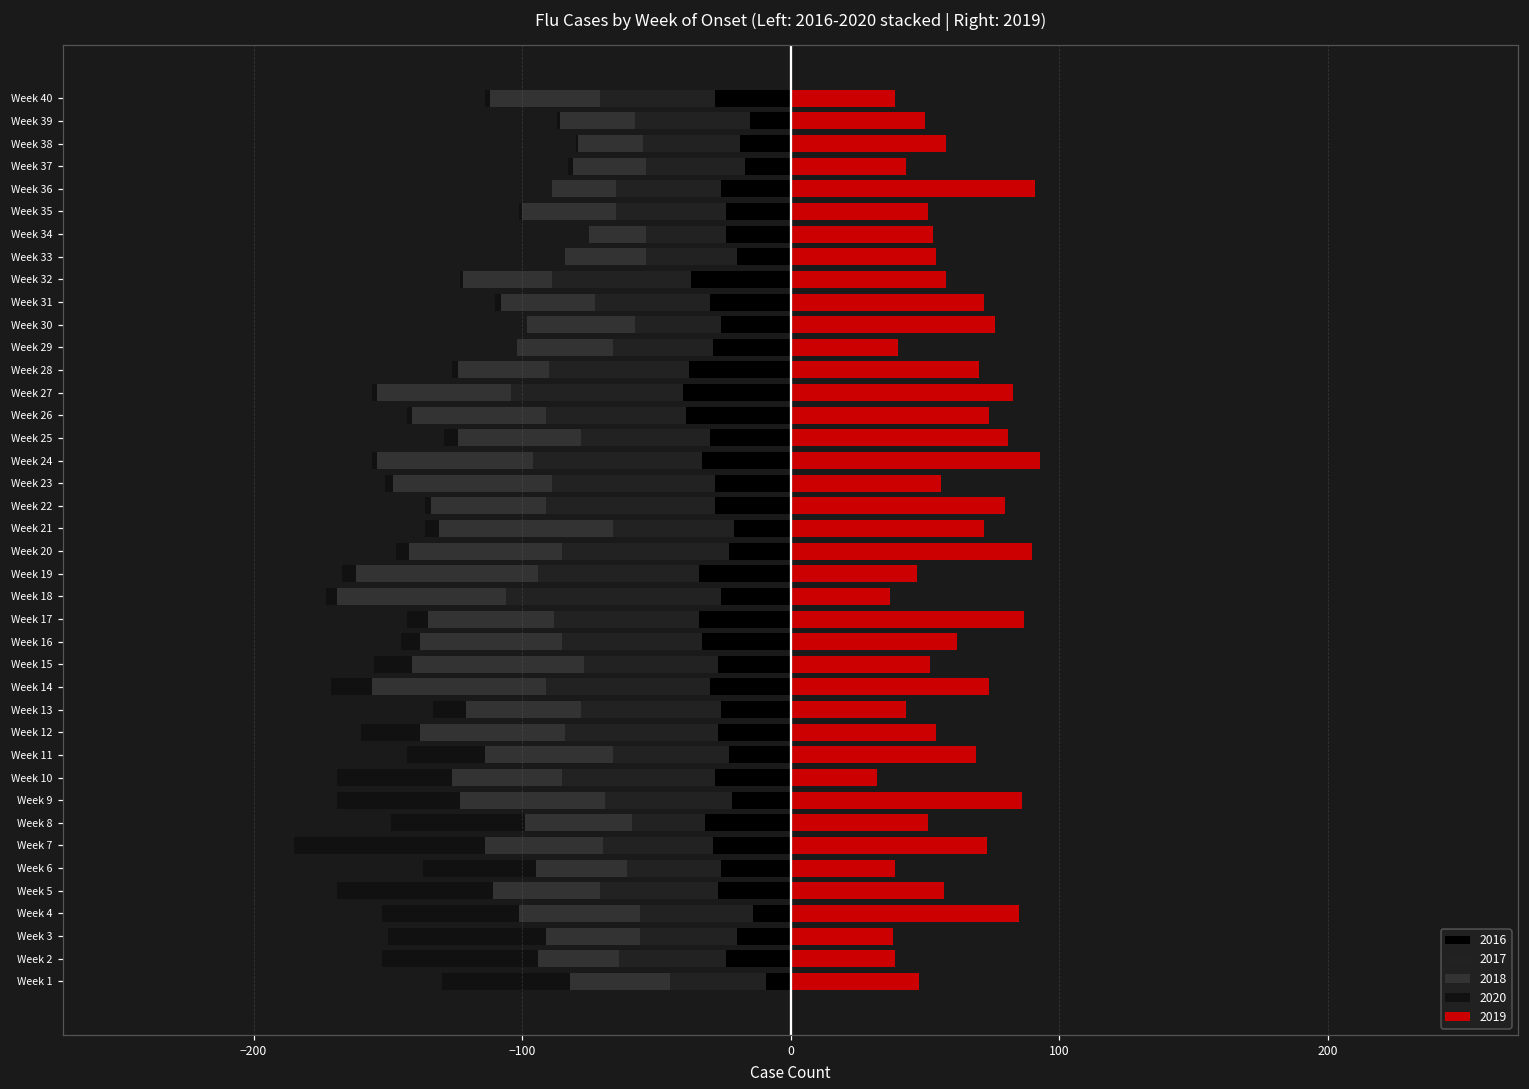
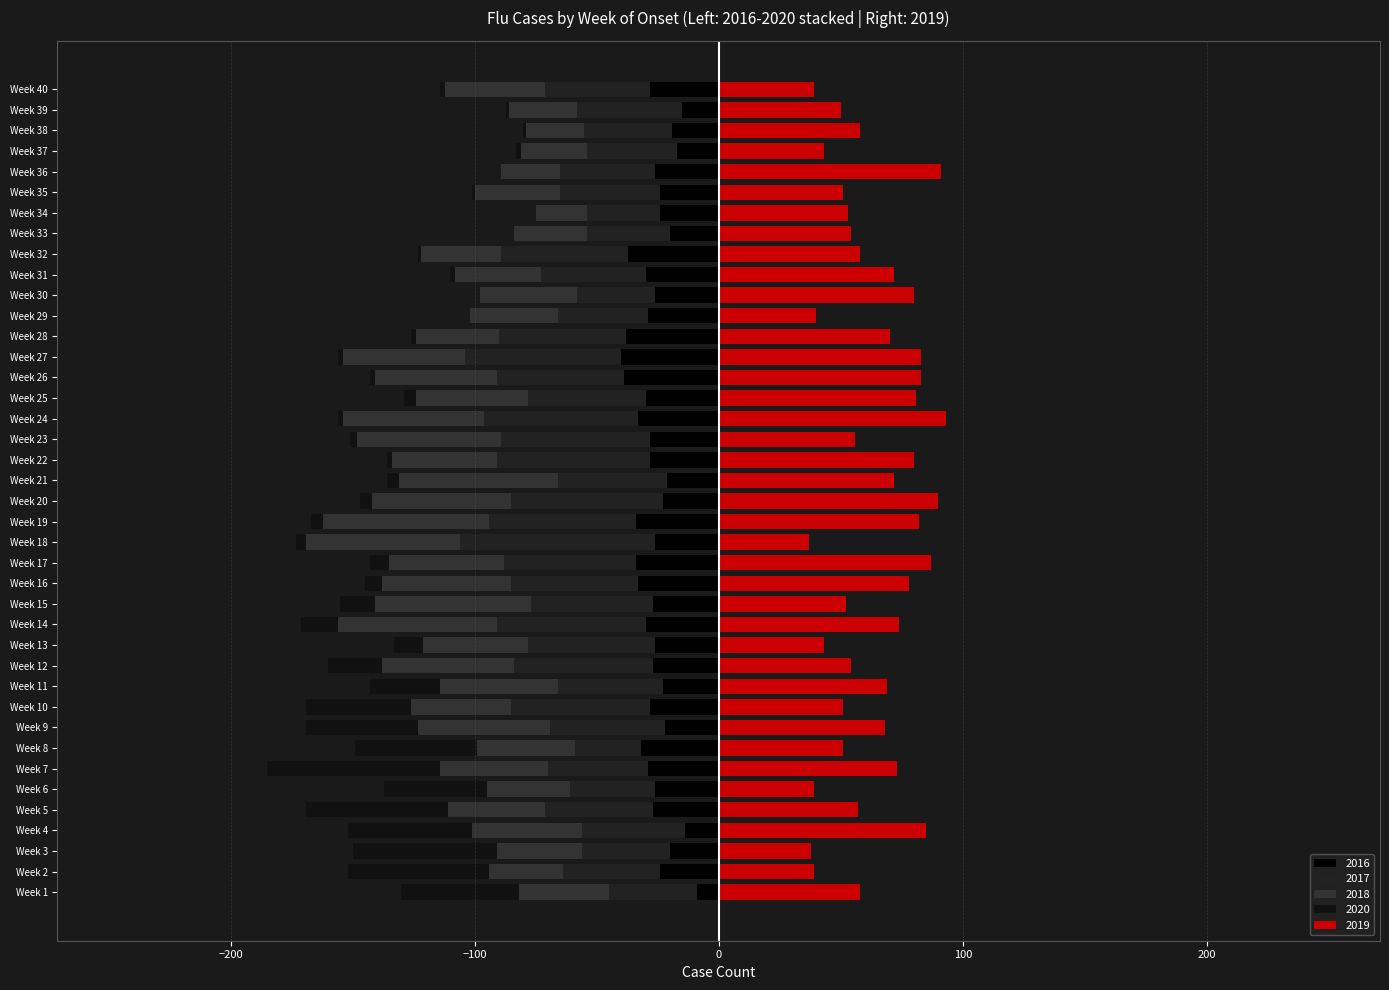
2019, Week 30: 76 -> 80
2019, Week 26: 74 -> 83
2019, Week 19: 47 -> 82
2019, Week 16: 62 -> 78
2019, Week 10: 32 -> 51
2019, Week 9: 86 -> 68
2019, Week 1: 48 -> 58
